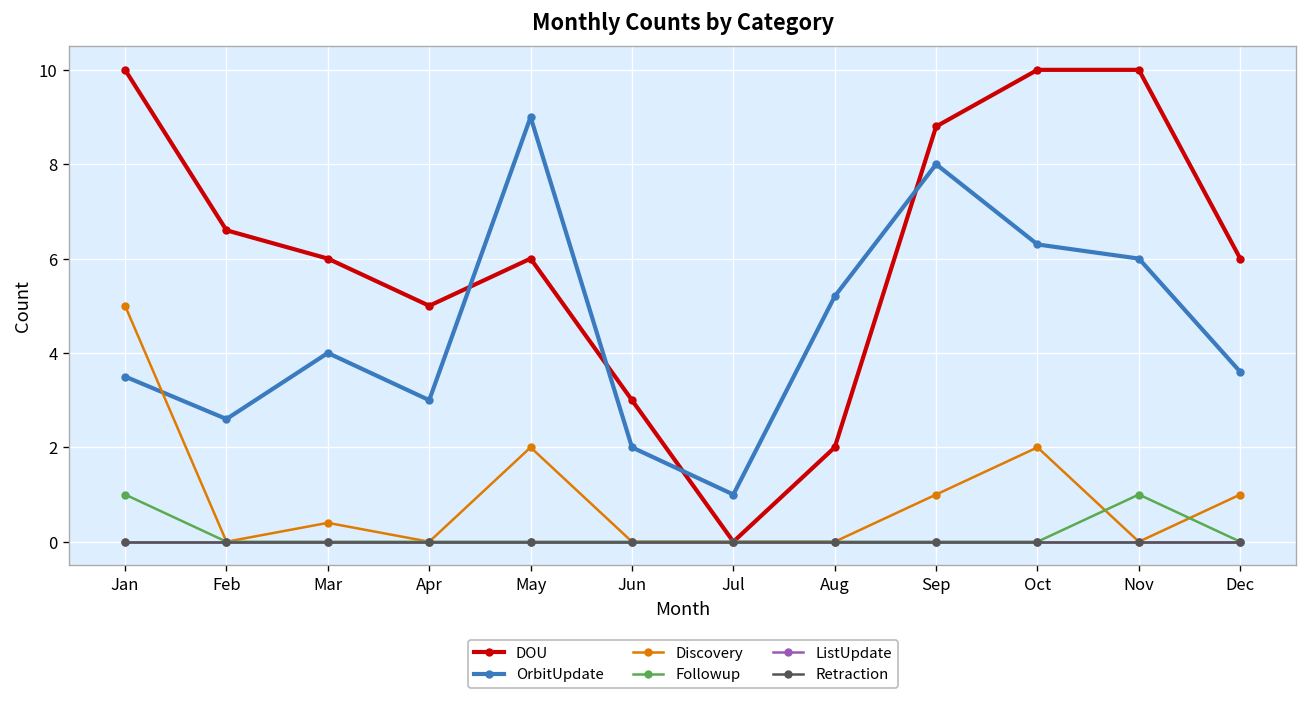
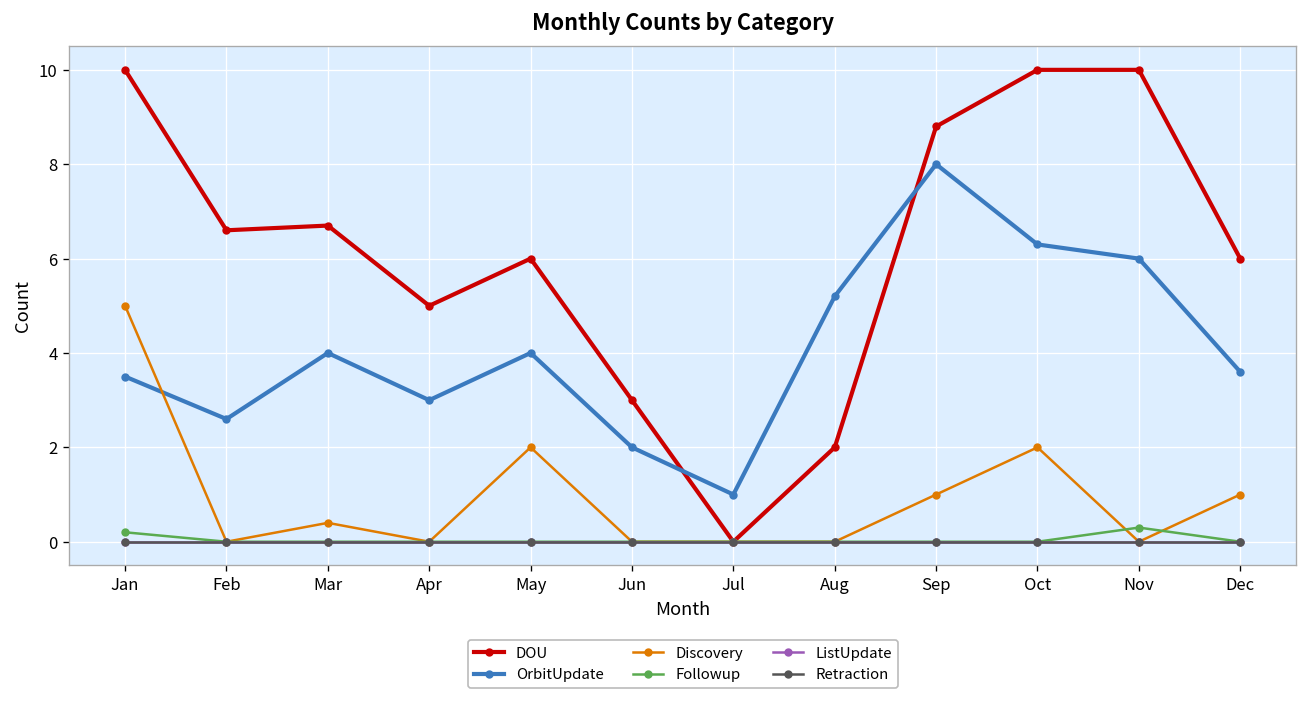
Followup, Jan: 1.0 -> 0.2
DOU, Mar: 6.0 -> 6.7
OrbitUpdate, May: 9 -> 4
Followup, Nov: 1.0 -> 0.3
